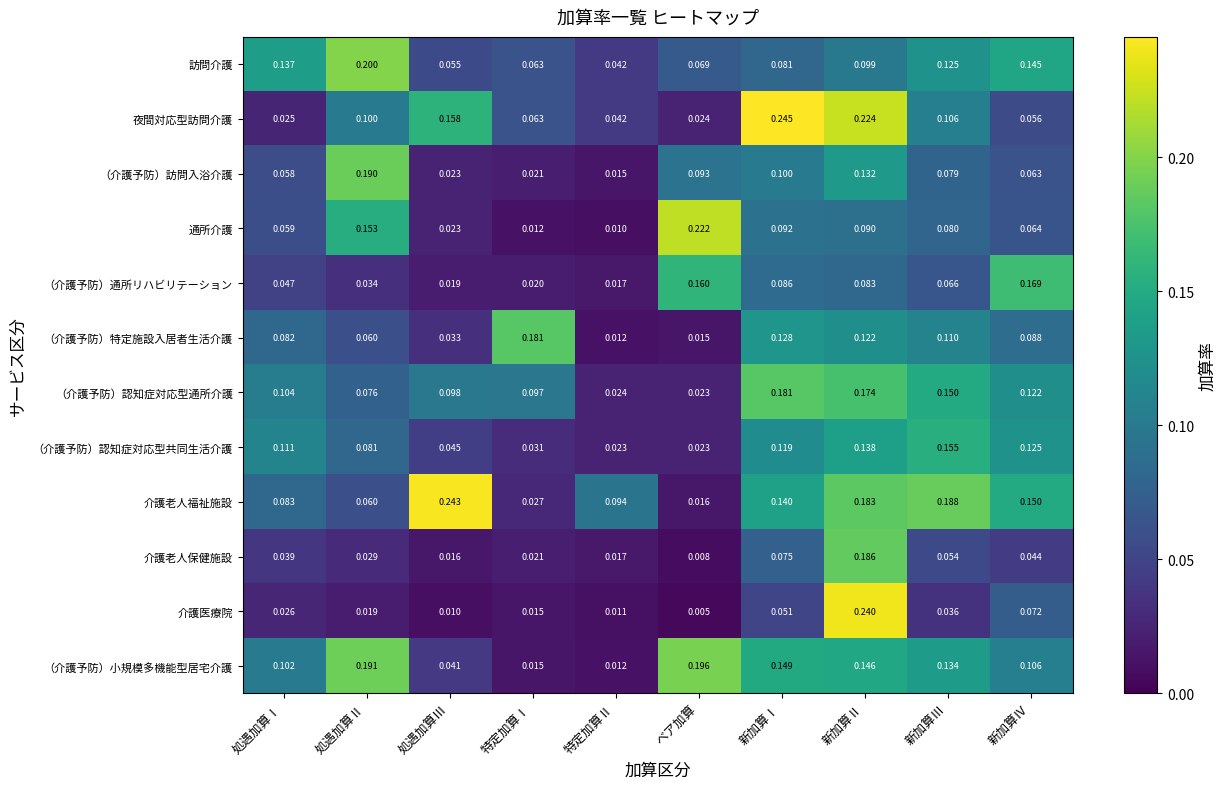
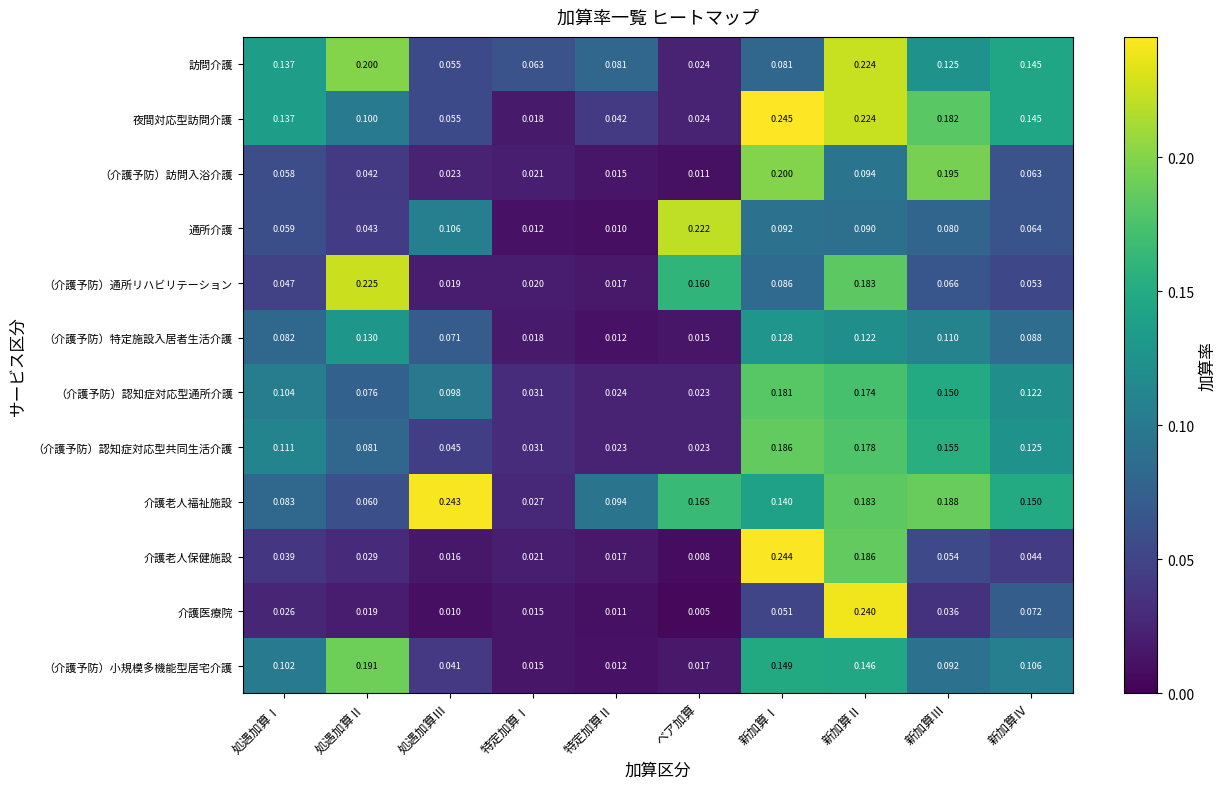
訪問介護, 特定加算Ⅱ: 0.042 -> 0.081
訪問介護, ベア加算: 0.069 -> 0.024
訪問介護, 新加算Ⅱ: 0.099 -> 0.224
夜間対応型訪問介護, 処遇加算Ⅰ: 0.025 -> 0.137
夜間対応型訪問介護, 処遇加算Ⅲ: 0.158 -> 0.055
夜間対応型訪問介護, 特定加算Ⅰ: 0.063 -> 0.018
夜間対応型訪問介護, 新加算Ⅲ: 0.106 -> 0.182
夜間対応型訪問介護, 新加算Ⅳ: 0.056 -> 0.145
（介護予防）訪問入浴介護, 処遇加算Ⅱ: 0.190 -> 0.042
（介護予防）訪問入浴介護, ベア加算: 0.093 -> 0.011
（介護予防）訪問入浴介護, 新加算Ⅰ: 0.100 -> 0.200
（介護予防）訪問入浴介護, 新加算Ⅱ: 0.132 -> 0.094
（介護予防）訪問入浴介護, 新加算Ⅲ: 0.079 -> 0.195
通所介護, 処遇加算Ⅱ: 0.153 -> 0.043
通所介護, 処遇加算Ⅲ: 0.023 -> 0.106
（介護予防）通所リハビリテーション, 処遇加算Ⅱ: 0.034 -> 0.225
（介護予防）通所リハビリテーション, 新加算Ⅱ: 0.083 -> 0.183
（介護予防）通所リハビリテーション, 新加算Ⅳ: 0.169 -> 0.053
（介護予防）特定施設入居者生活介護, 処遇加算Ⅱ: 0.060 -> 0.130
（介護予防）特定施設入居者生活介護, 処遇加算Ⅲ: 0.033 -> 0.071
（介護予防）特定施設入居者生活介護, 特定加算Ⅰ: 0.181 -> 0.018
（介護予防）認知症対応型通所介護, 特定加算Ⅰ: 0.097 -> 0.031
（介護予防）認知症対応型共同生活介護, 新加算Ⅰ: 0.119 -> 0.186
（介護予防）認知症対応型共同生活介護, 新加算Ⅱ: 0.138 -> 0.178
介護老人福祉施設, ベア加算: 0.016 -> 0.165
介護老人保健施設, 新加算Ⅰ: 0.075 -> 0.244
（介護予防）小規模多機能型居宅介護, ベア加算: 0.196 -> 0.017
（介護予防）小規模多機能型居宅介護, 新加算Ⅲ: 0.134 -> 0.092
